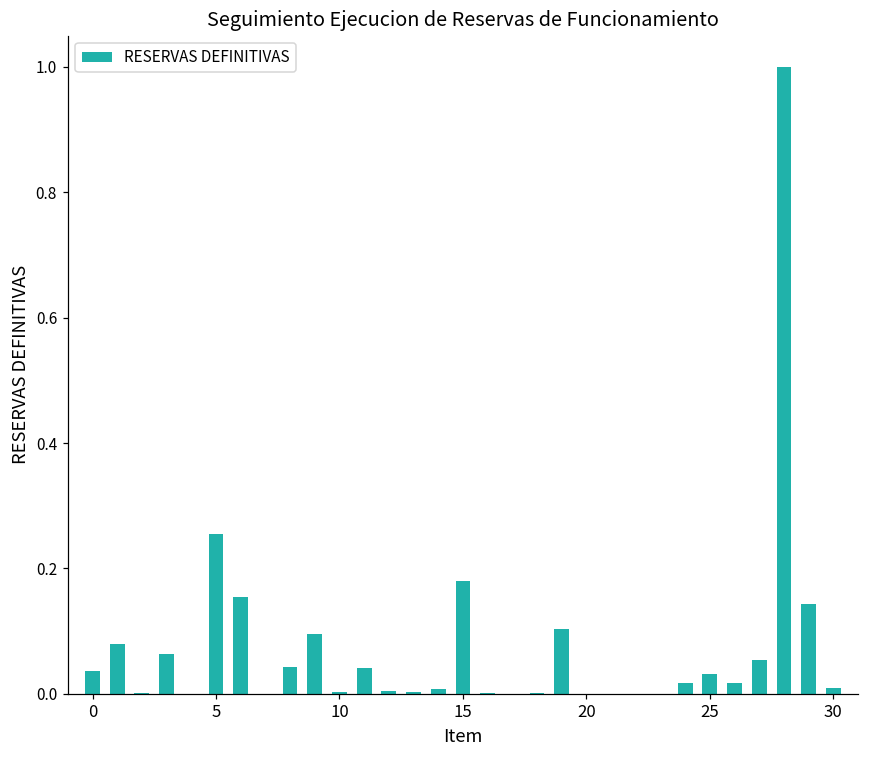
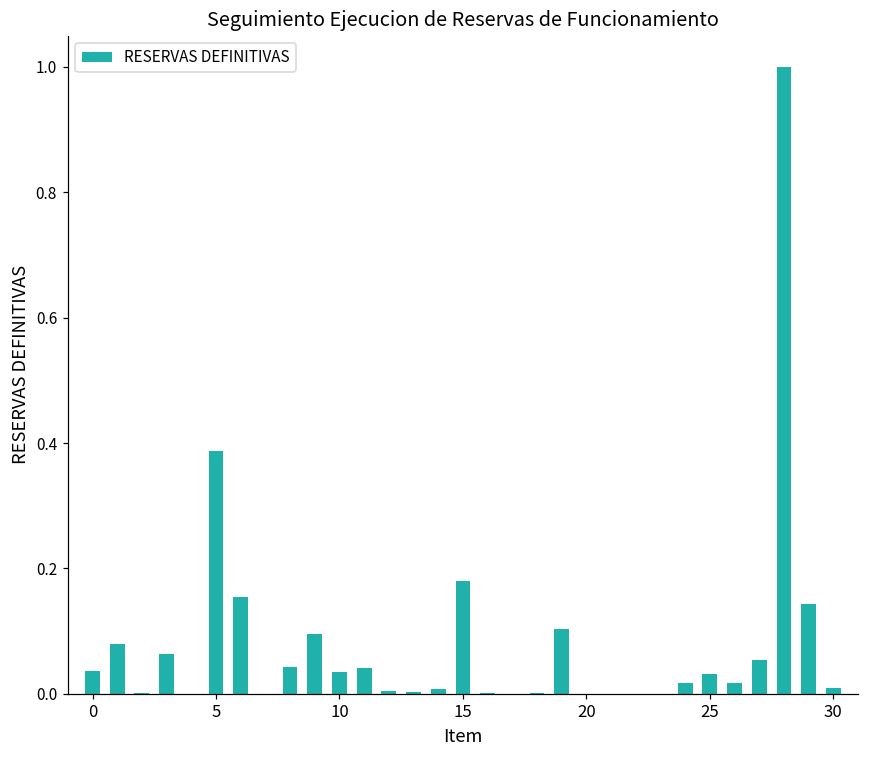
5: 0.26 -> 0.39
10: 0.00 -> 0.03
